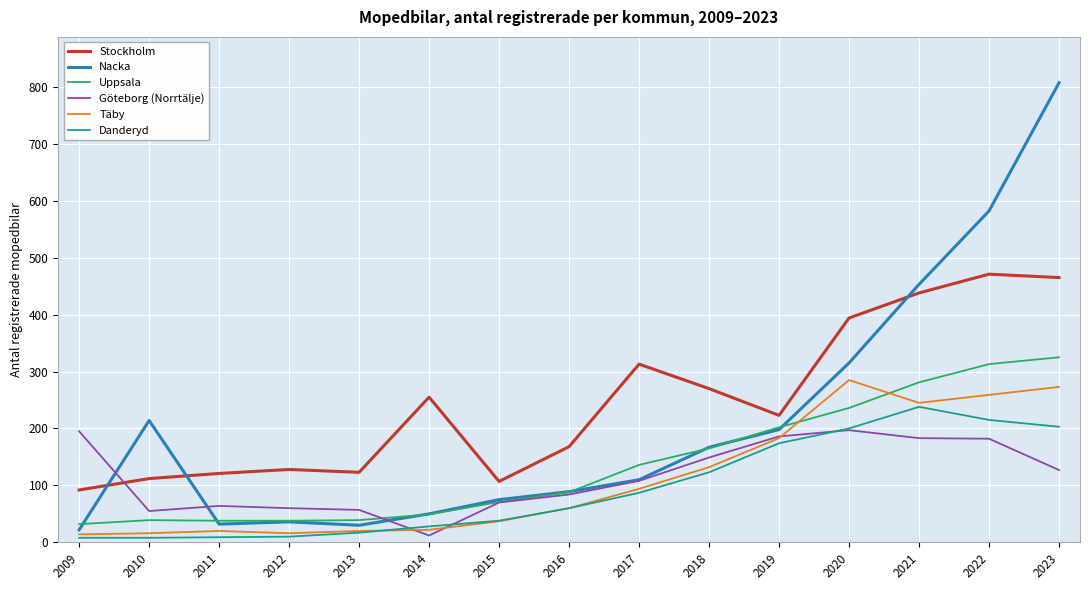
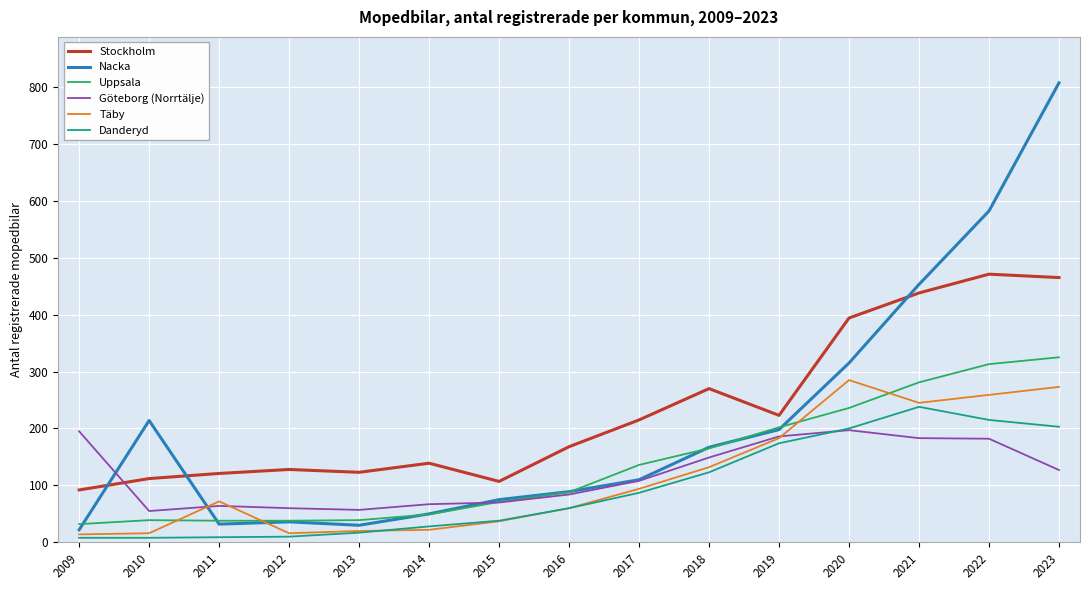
Täby, 2011: 20 -> 70
Stockholm, 2014: 260 -> 140
Göteborg (Norrtälje), 2014: 10 -> 70
Stockholm, 2017: 310 -> 220
